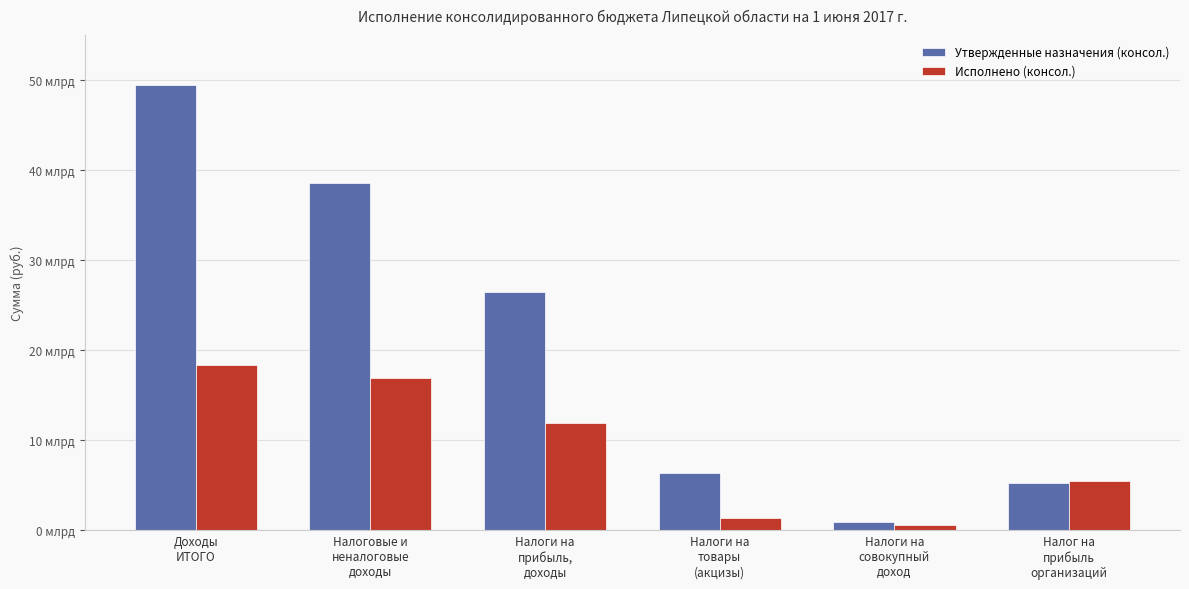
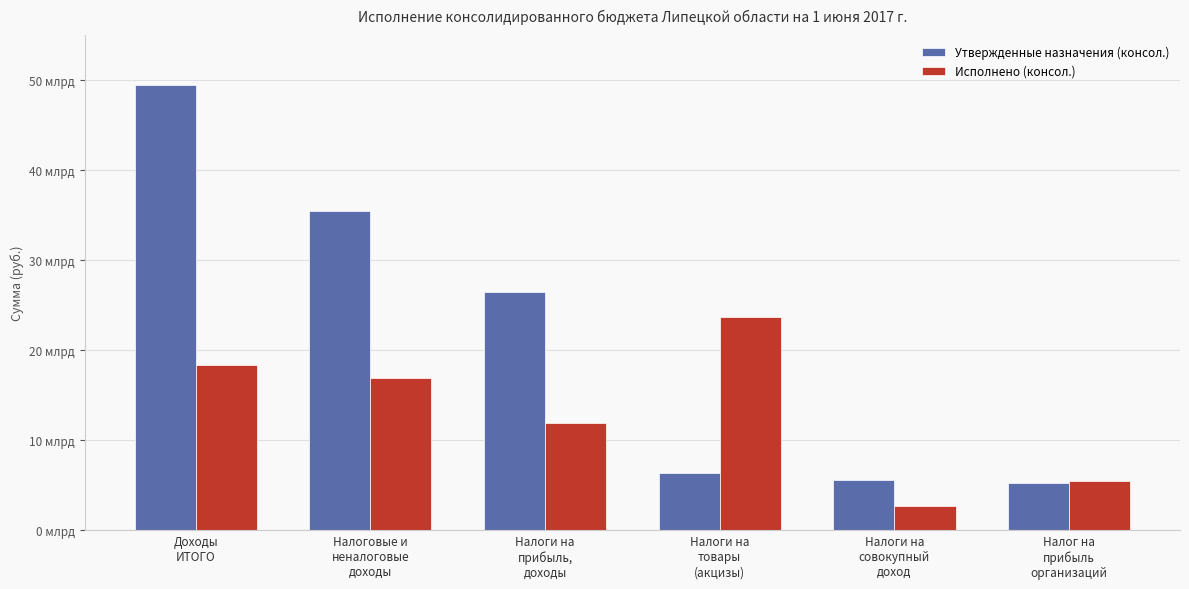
Утвержденные назначения (консол.), Налоговые и неналоговые доходы: 39 млрд -> 35 млрд
Исполнено (консол.), Налоги на товары (акцизы): 1 млрд -> 24 млрд
Утвержденные назначения (консол.), Налоги на совокупный доход: 1 млрд -> 6 млрд
Исполнено (консол.), Налоги на совокупный доход: 1 млрд -> 3 млрд
